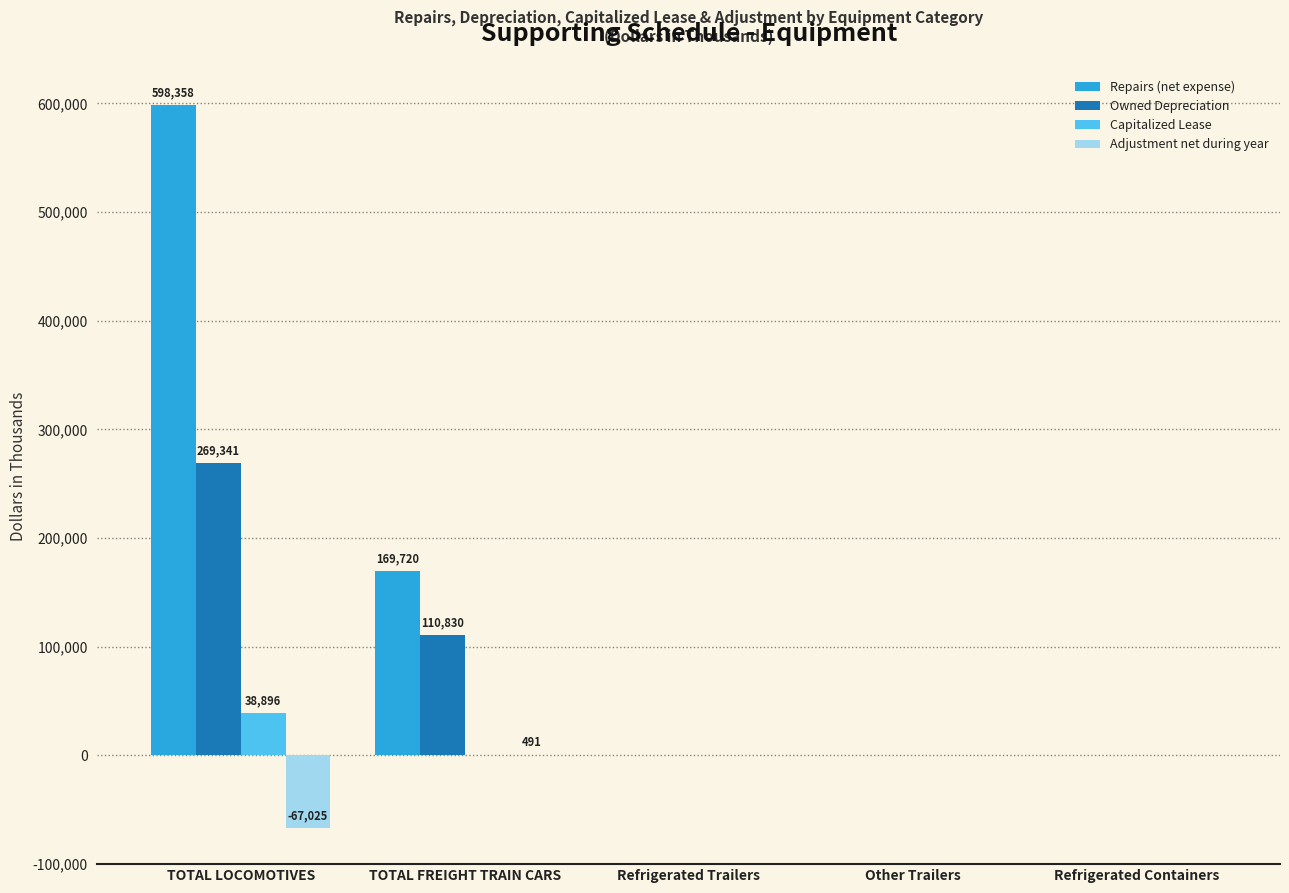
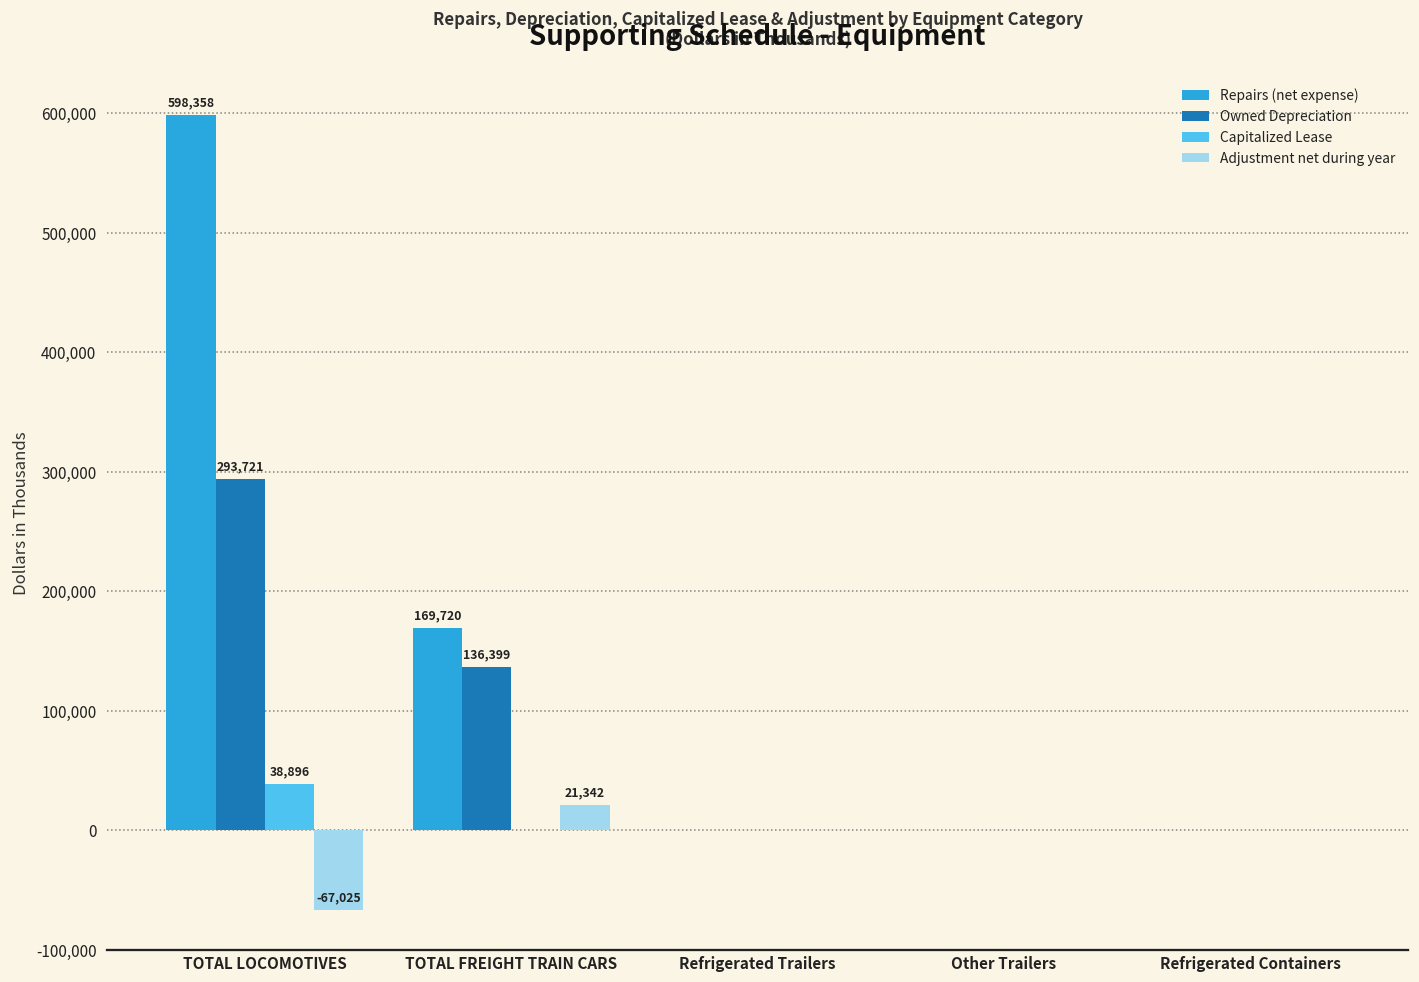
Owned Depreciation, TOTAL LOCOMOTIVES: 269,341 -> 293,721
Owned Depreciation, TOTAL FREIGHT TRAIN CARS: 110,830 -> 136,399
Adjustment net during year, TOTAL FREIGHT TRAIN CARS: 491 -> 21,342
